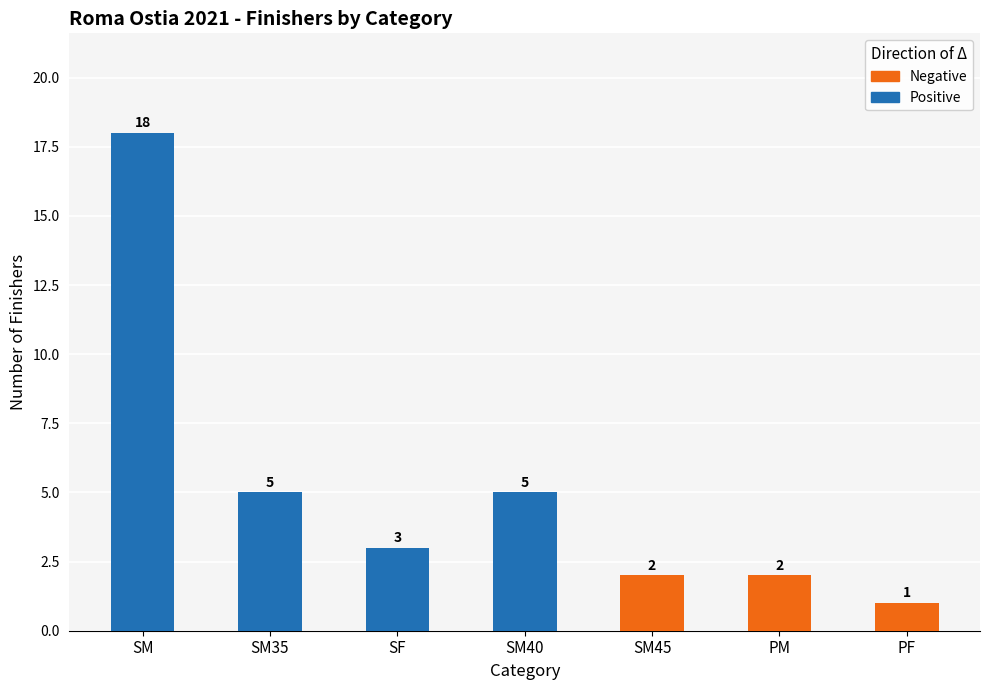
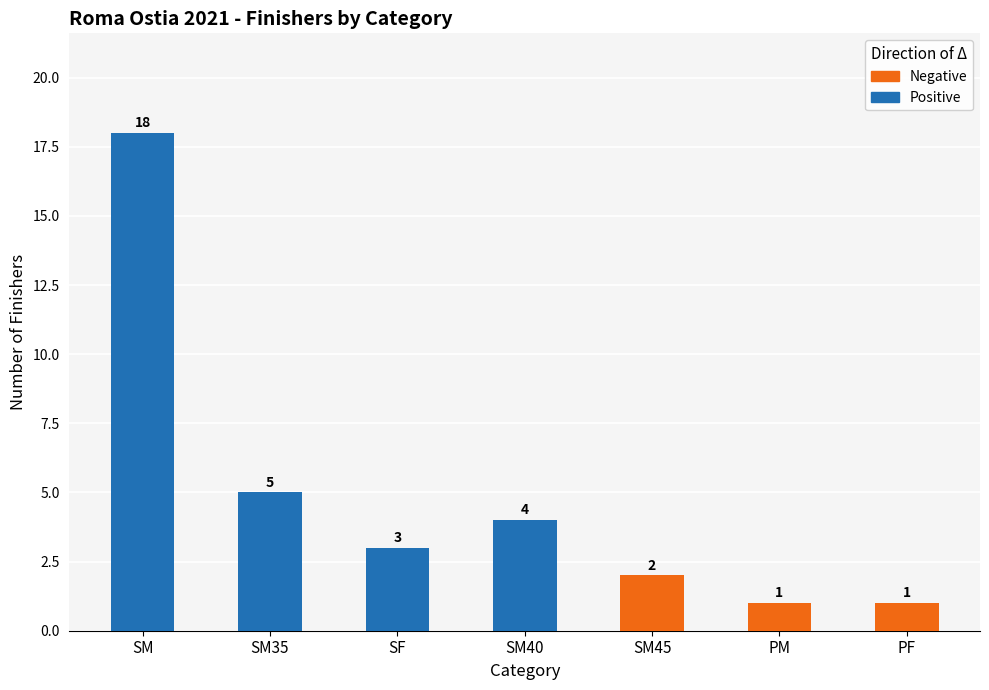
Positive, SM40: 5 -> 4
Negative, PM: 2 -> 1
